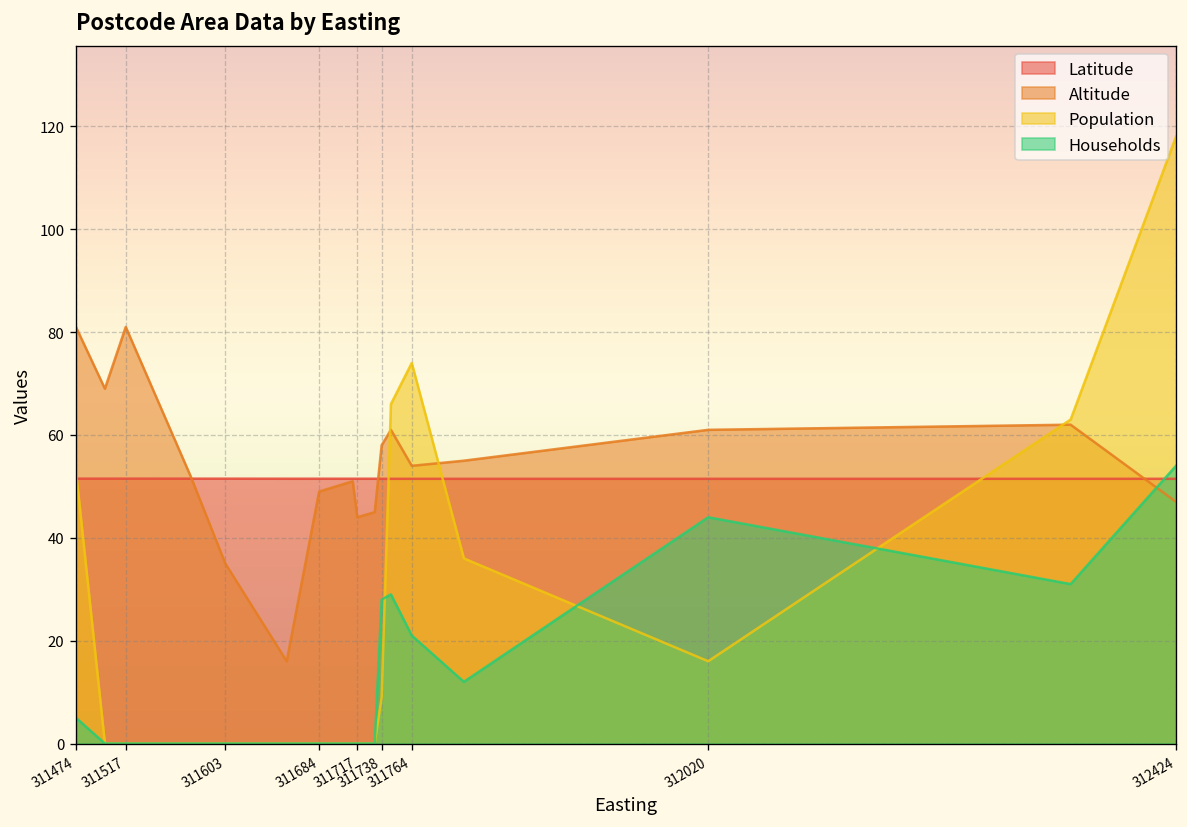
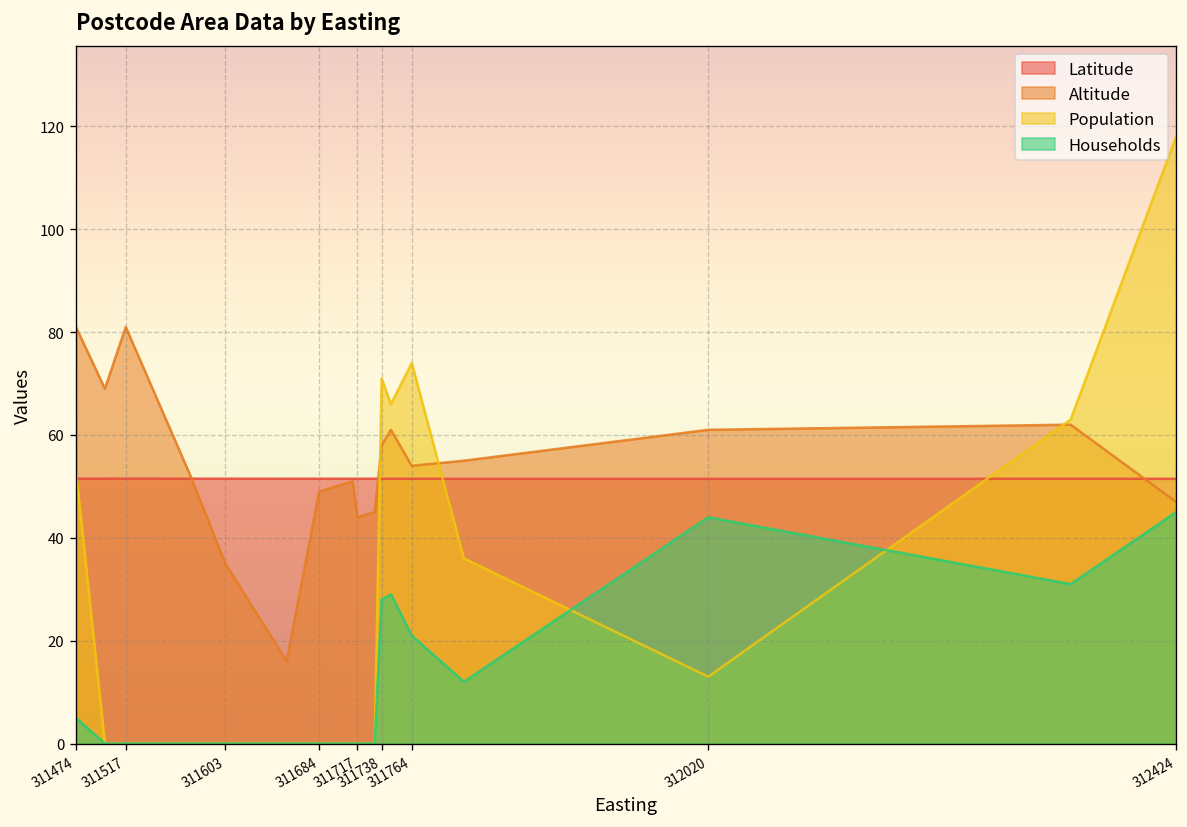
Population, 311738: 9 -> 71
Population, 312020: 16 -> 13
Households, 312424: 54 -> 45
